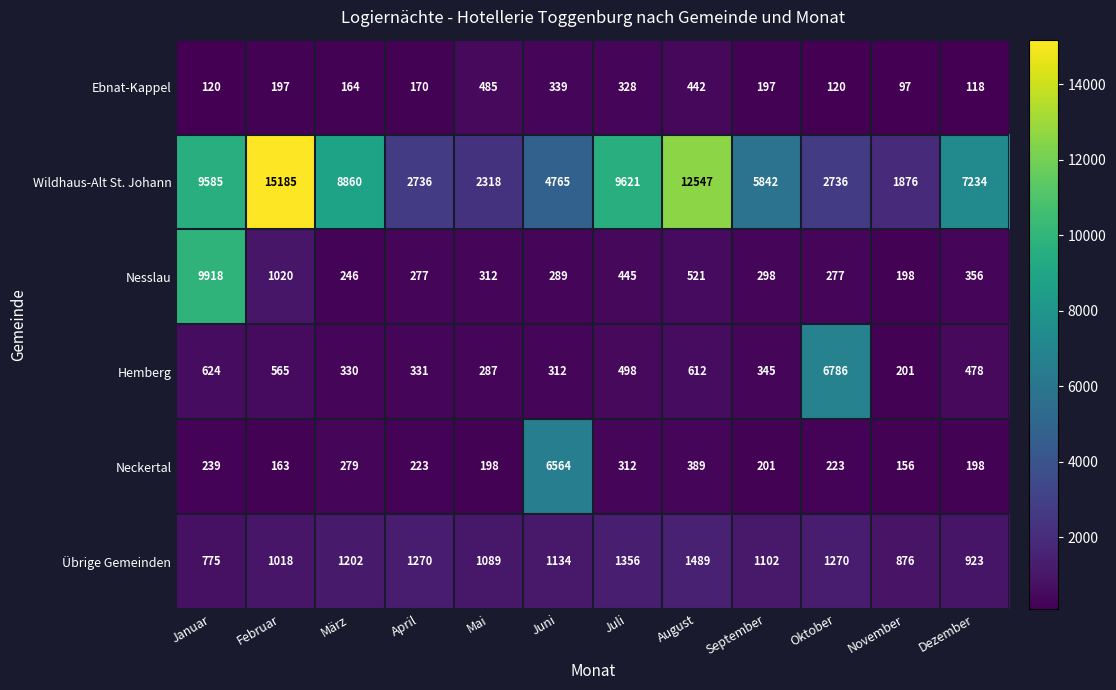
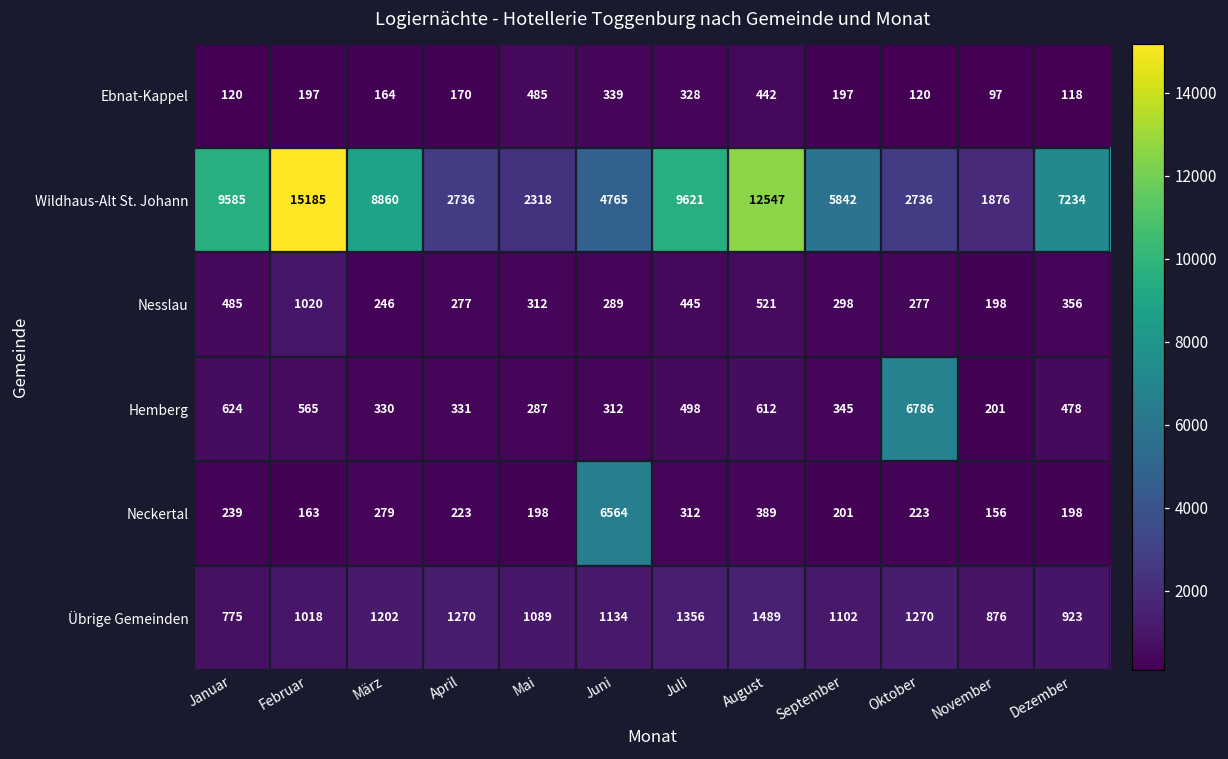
Nesslau, Januar: 9918 -> 485
